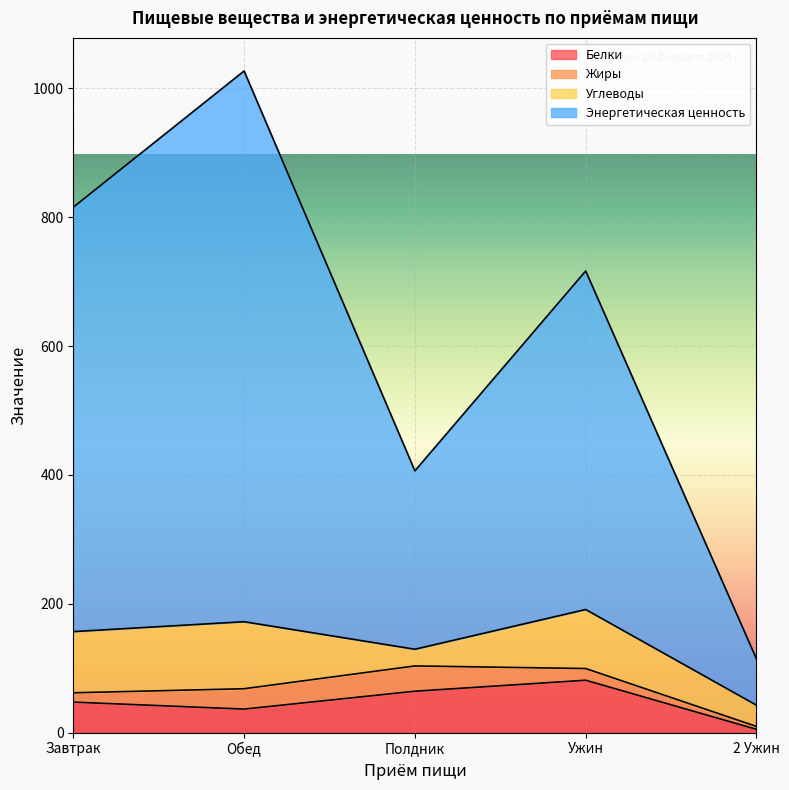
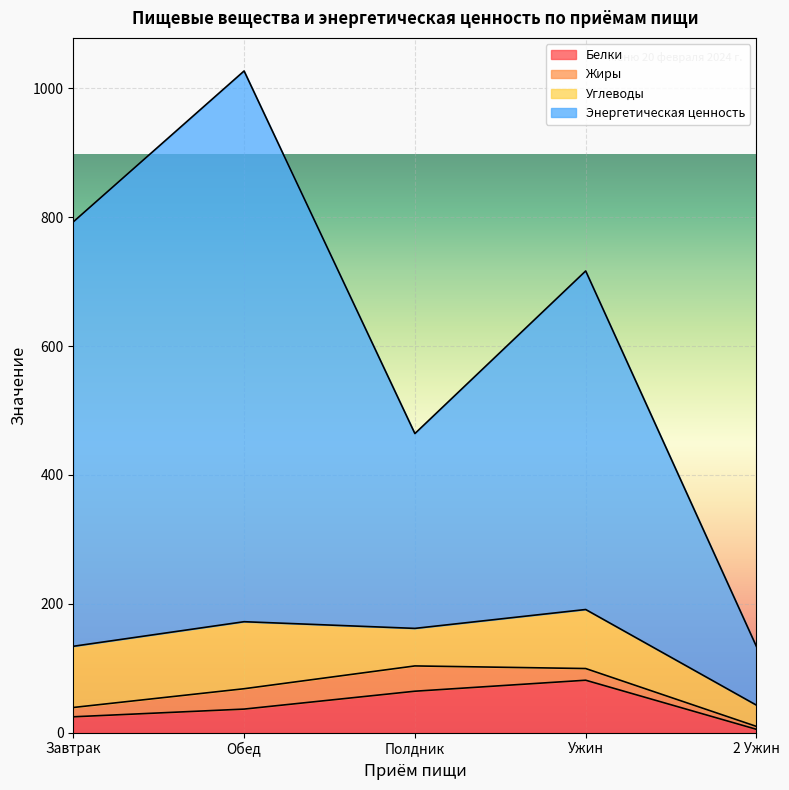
Белки, Завтрак: 50 -> 20
Углеводы, Полдник: 30 -> 60
Энергетическая ценность, Полдник: 280 -> 300
Энергетическая ценность, 2 Ужин: 70 -> 90
